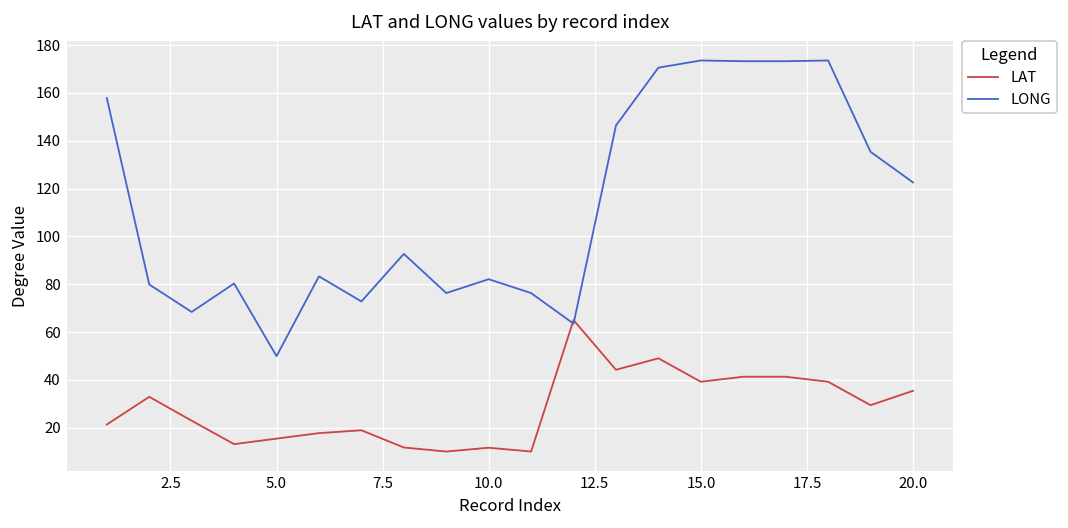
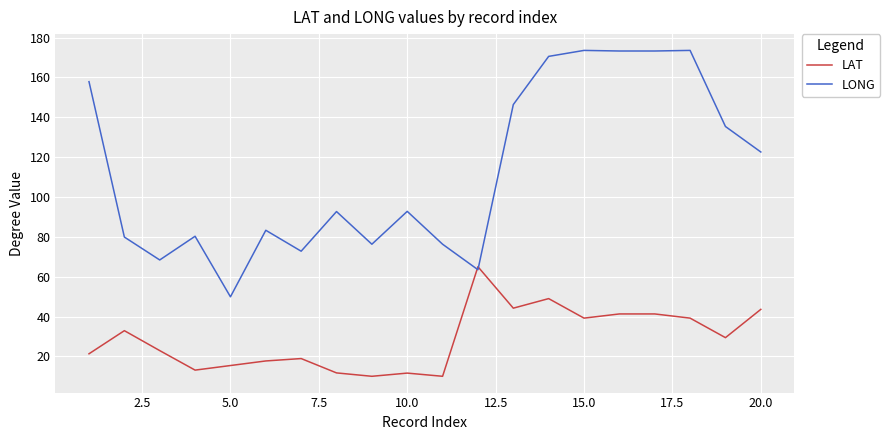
LONG, 10.0: 82 -> 93
LAT, 20.0: 35 -> 44
